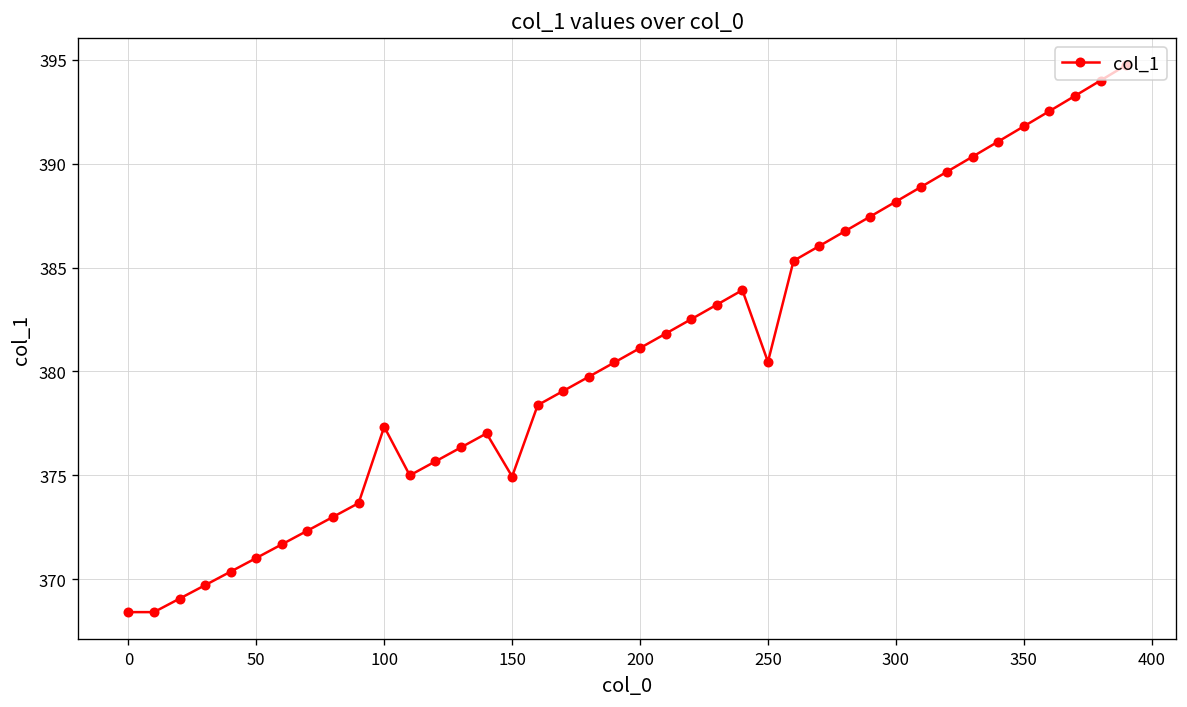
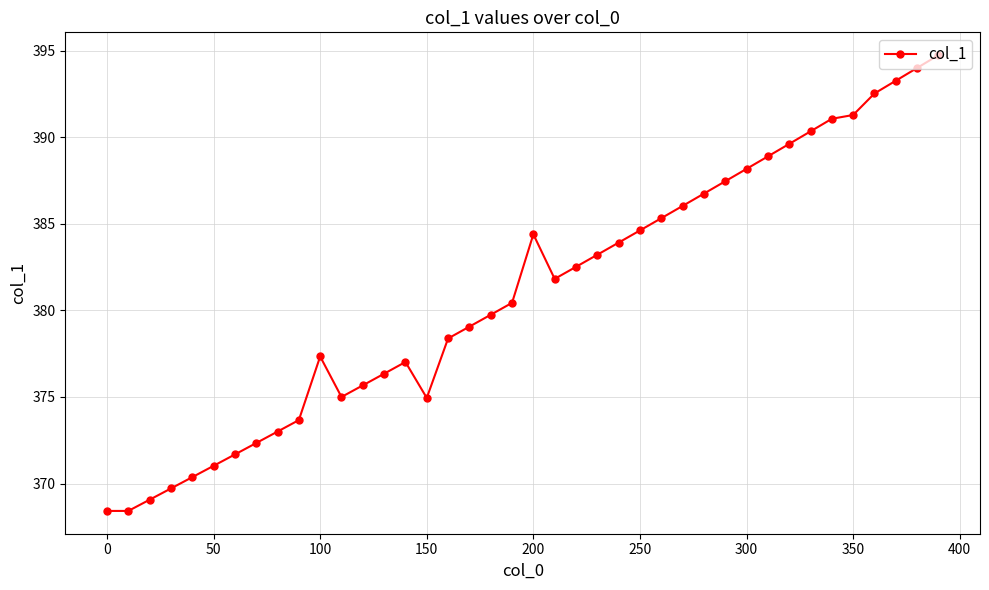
200: 381.1 -> 384.4
250: 380.5 -> 384.6
350: 391.8 -> 391.3
